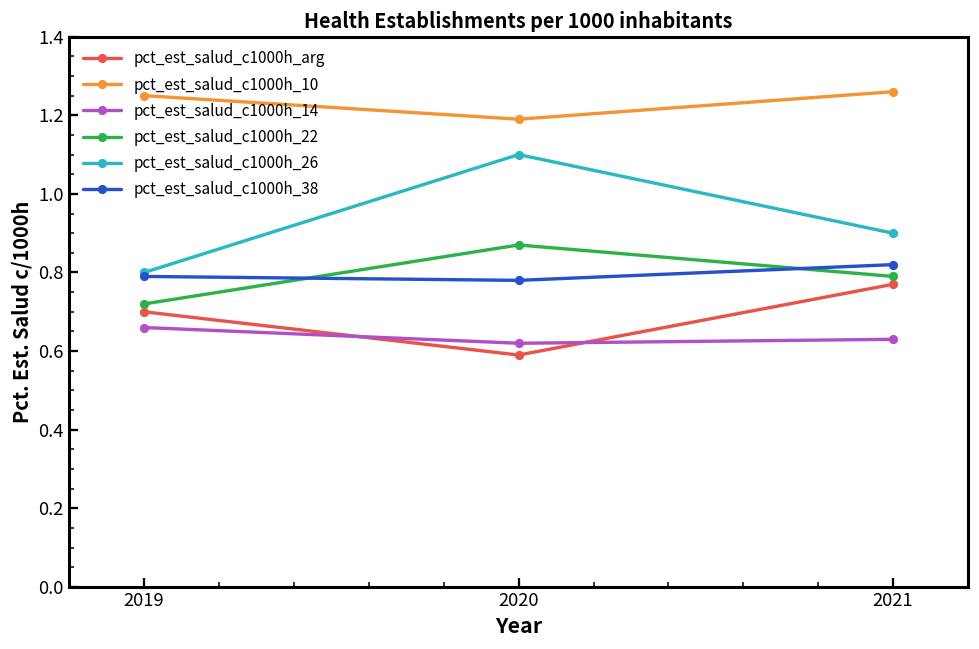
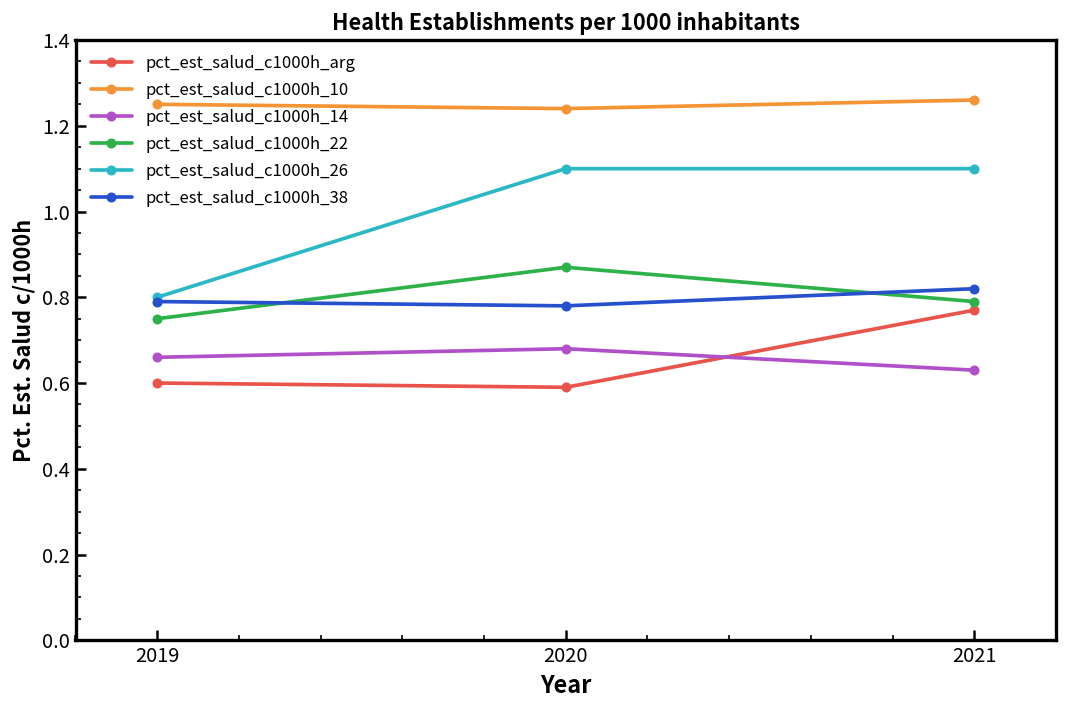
pct_est_salud_c1000h_arg, 2019: 0.7 -> 0.6
pct_est_salud_c1000h_22, 2019: 0.72 -> 0.75
pct_est_salud_c1000h_10, 2020: 1.19 -> 1.24
pct_est_salud_c1000h_14, 2020: 0.62 -> 0.68
pct_est_salud_c1000h_26, 2021: 0.9 -> 1.1
